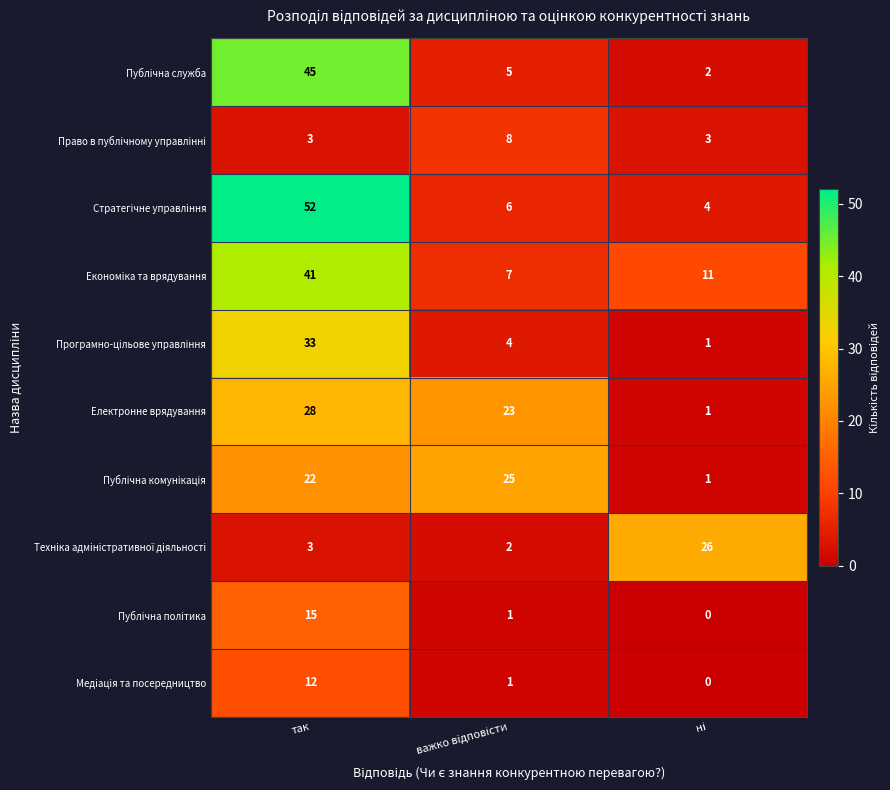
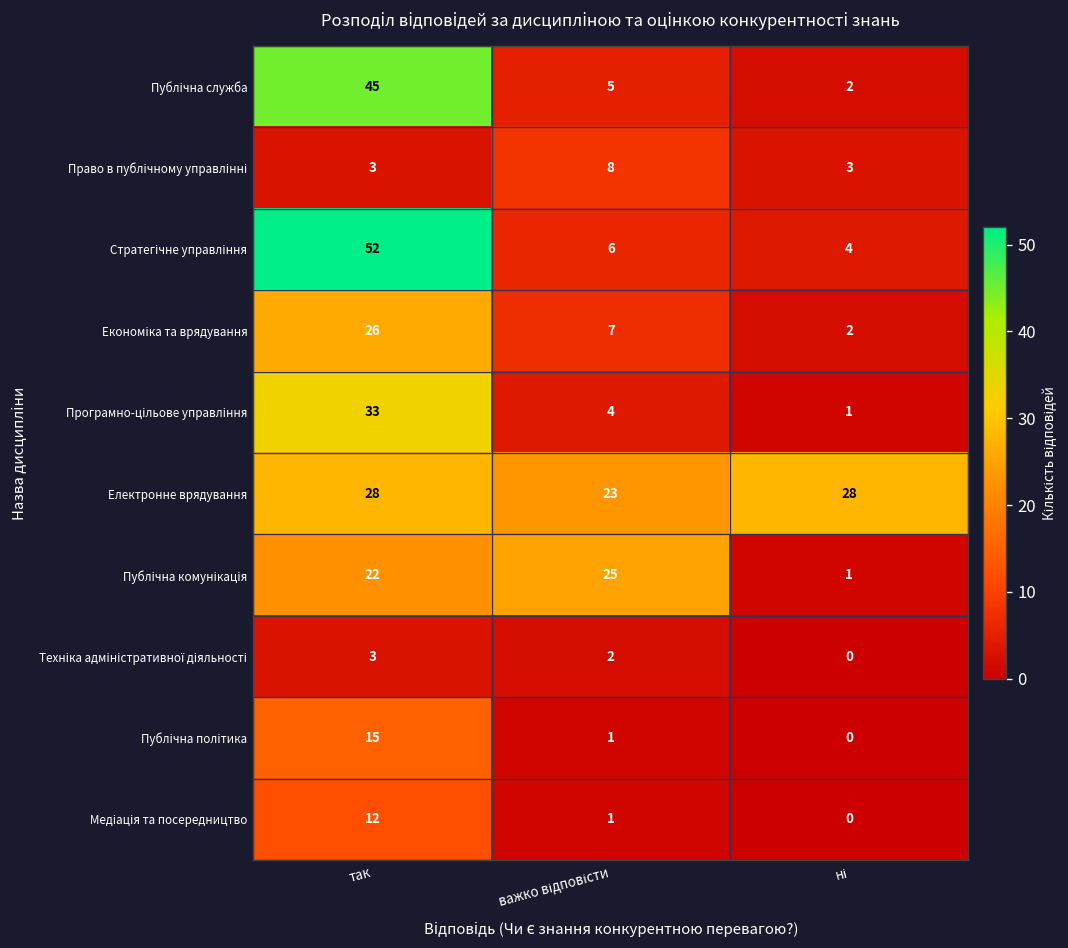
Економіка та врядування, так: 41 -> 26
Економіка та врядування, ні: 11 -> 2
Електронне врядування, ні: 1 -> 28
Техніка адміністративної діяльності, ні: 26 -> 0
